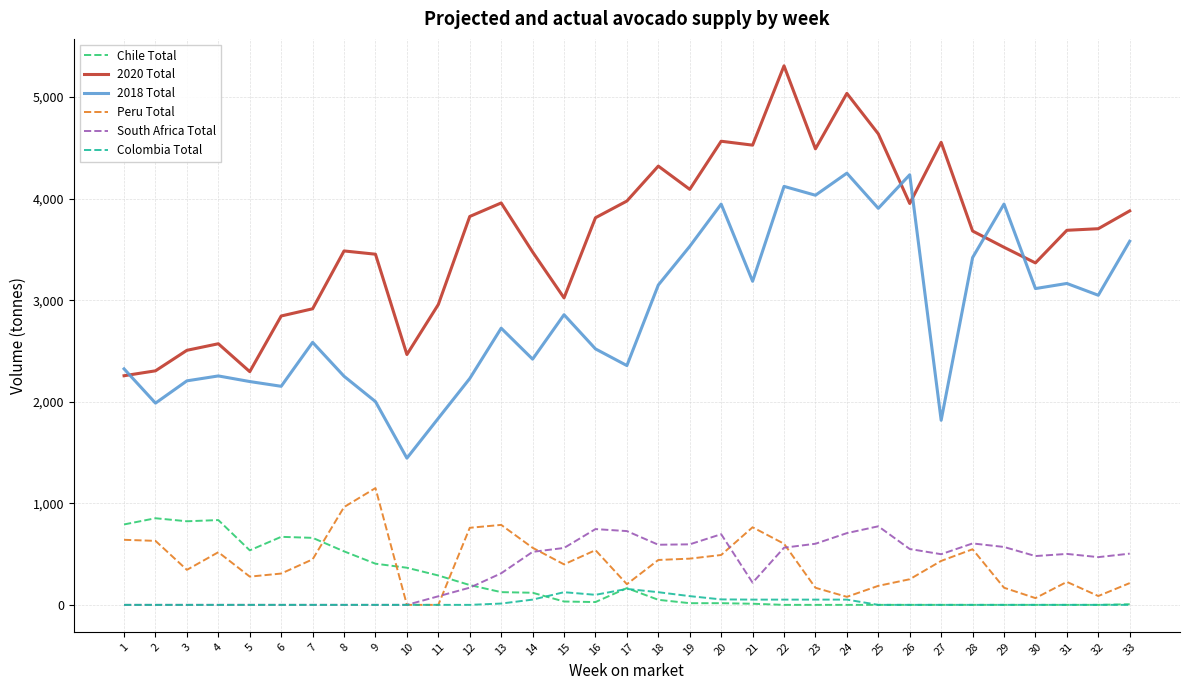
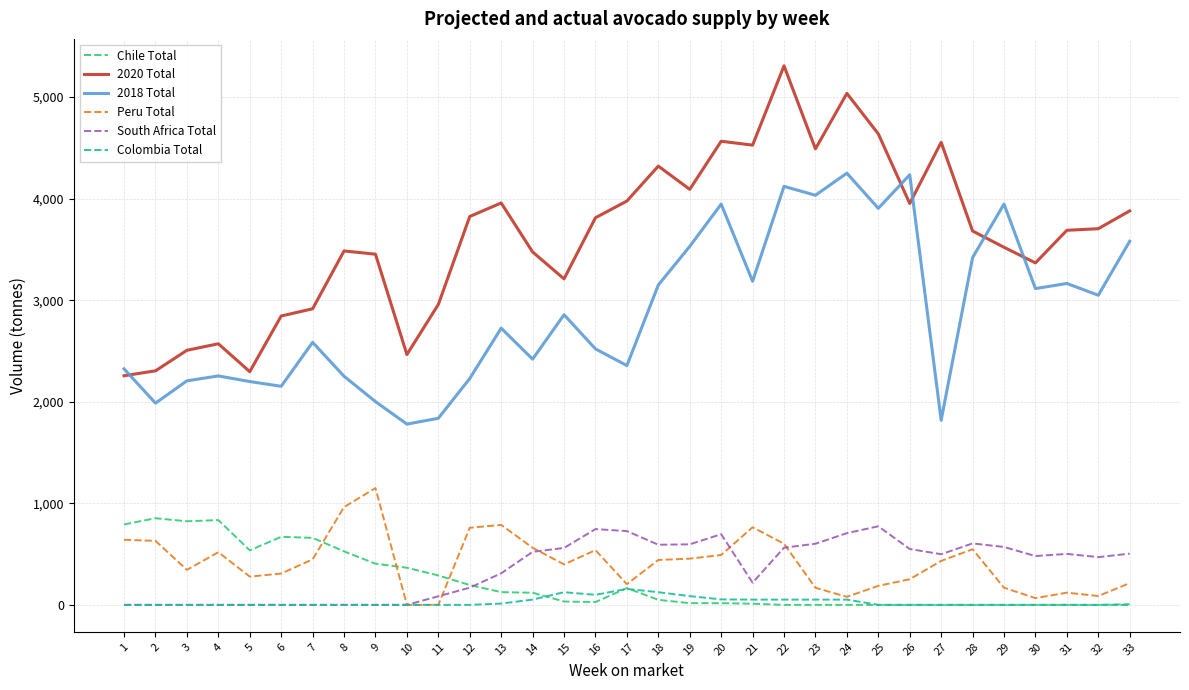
2018 Total, 10: 1,440 -> 1,780
2020 Total, 15: 3,020 -> 3,210
Peru Total, 31: 230 -> 120
